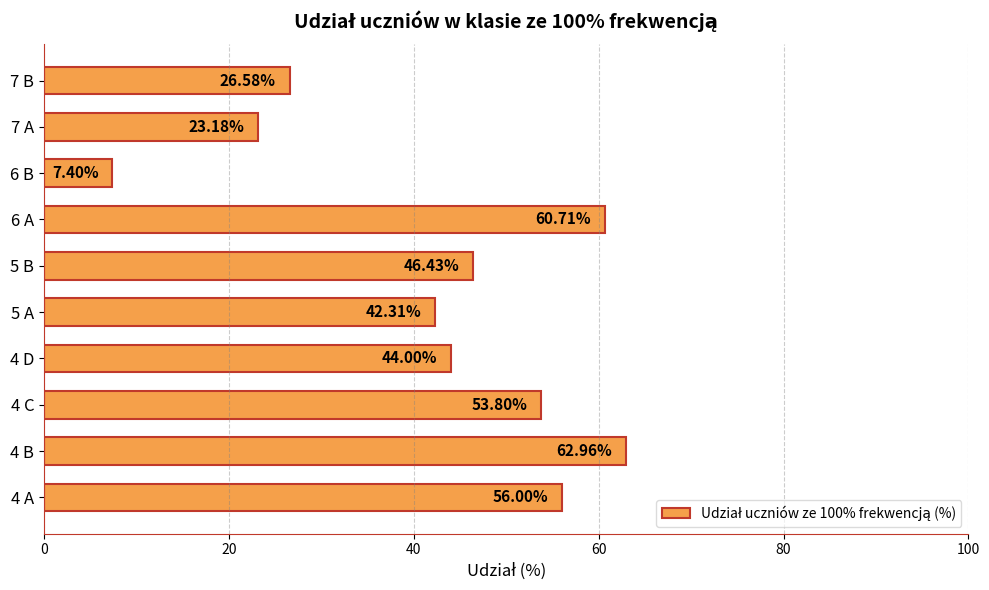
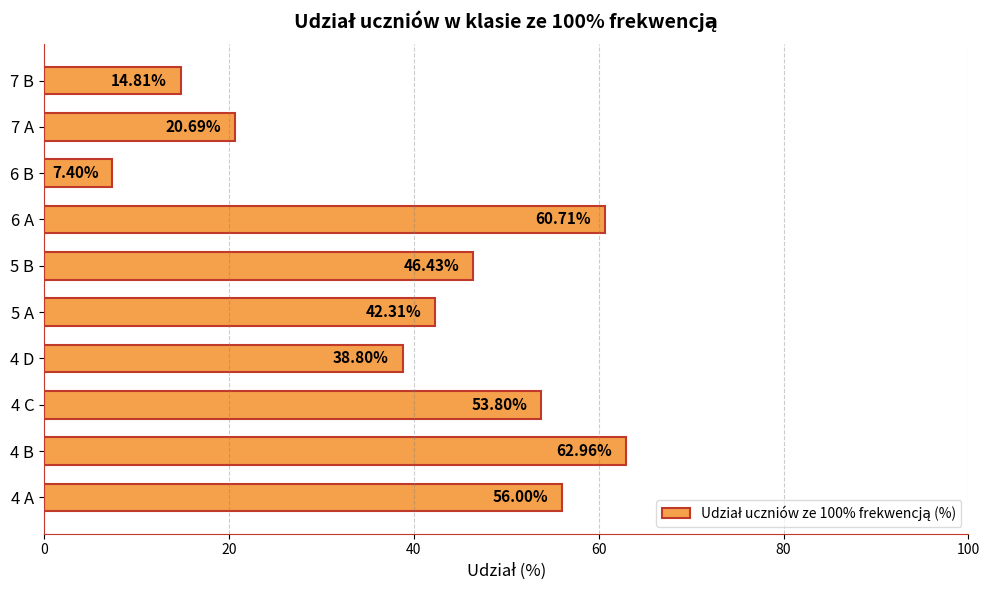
7 B: 26.58% -> 14.81%
7 A: 23.18% -> 20.69%
4 D: 44.00% -> 38.80%
